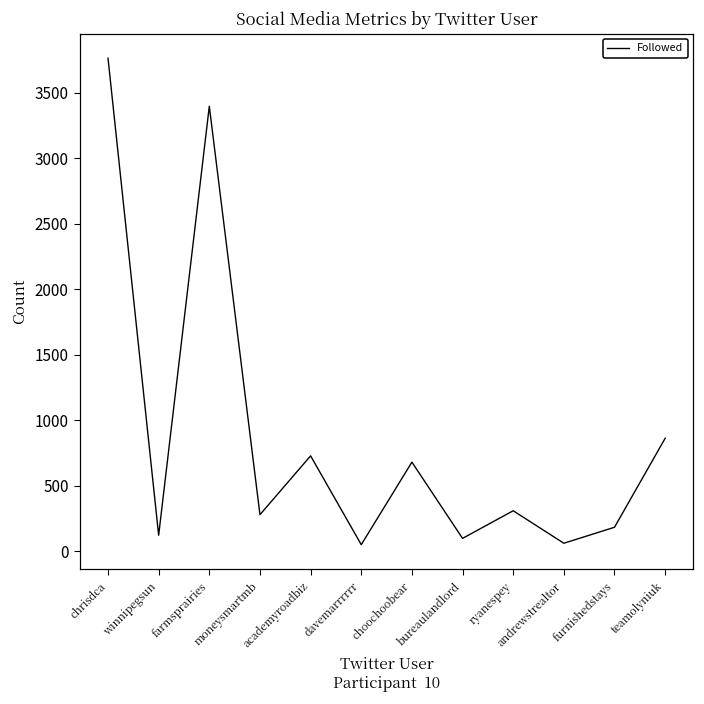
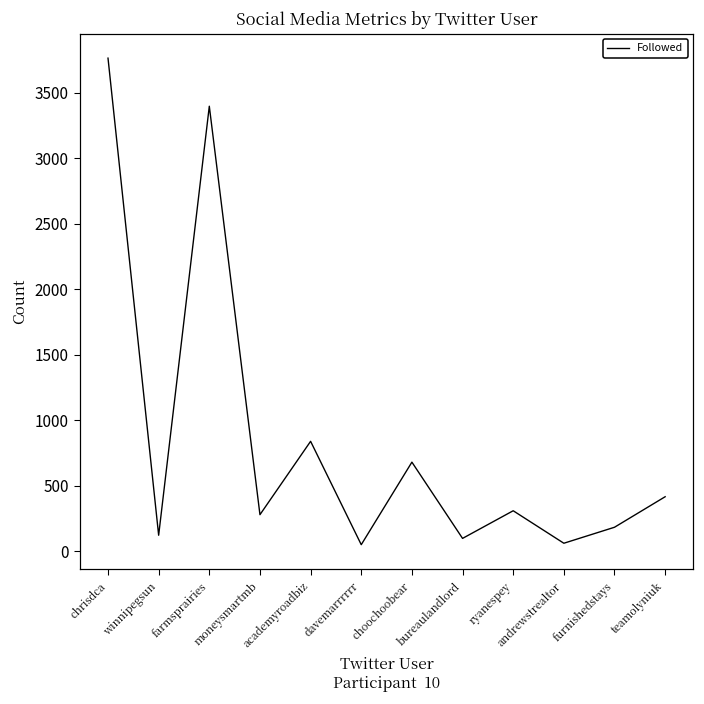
academyroadbiz: 730 -> 840
teamolyniuk: 860 -> 420
